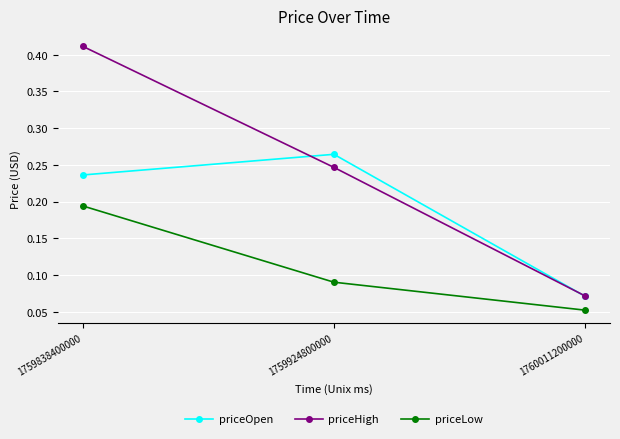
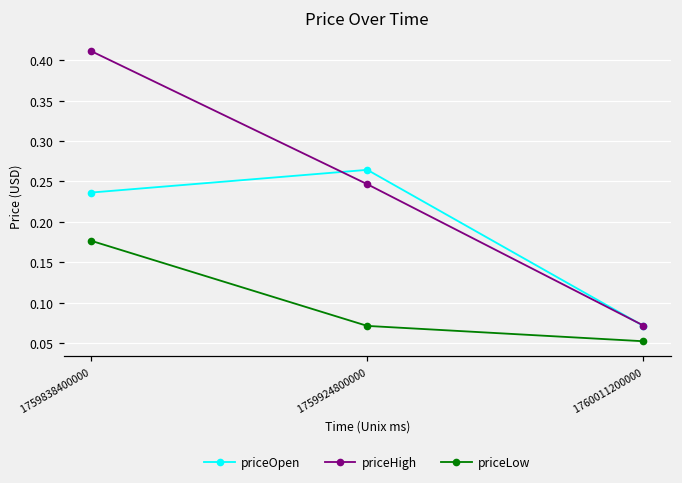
priceLow, 1759838400000: 0.19 -> 0.18
priceLow, 1759924800000: 0.09 -> 0.07
